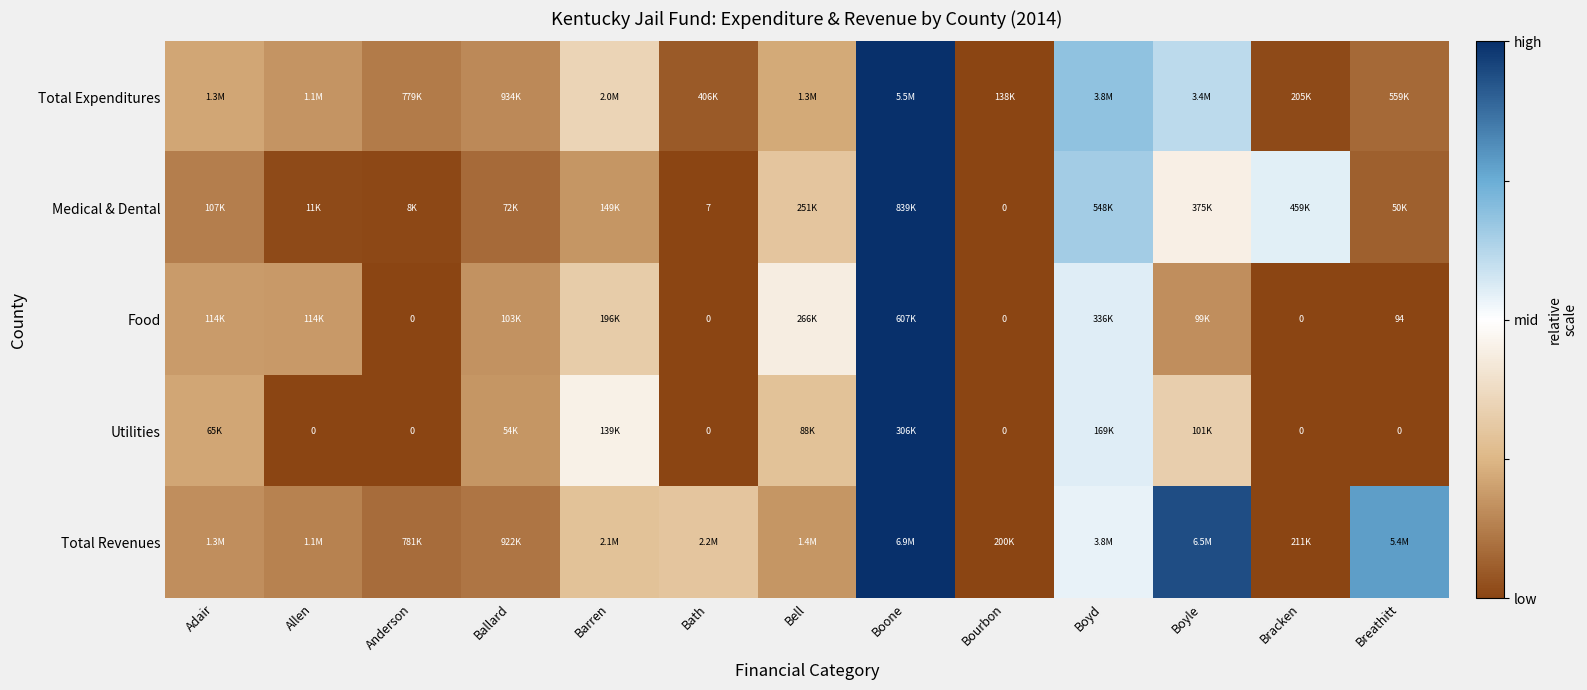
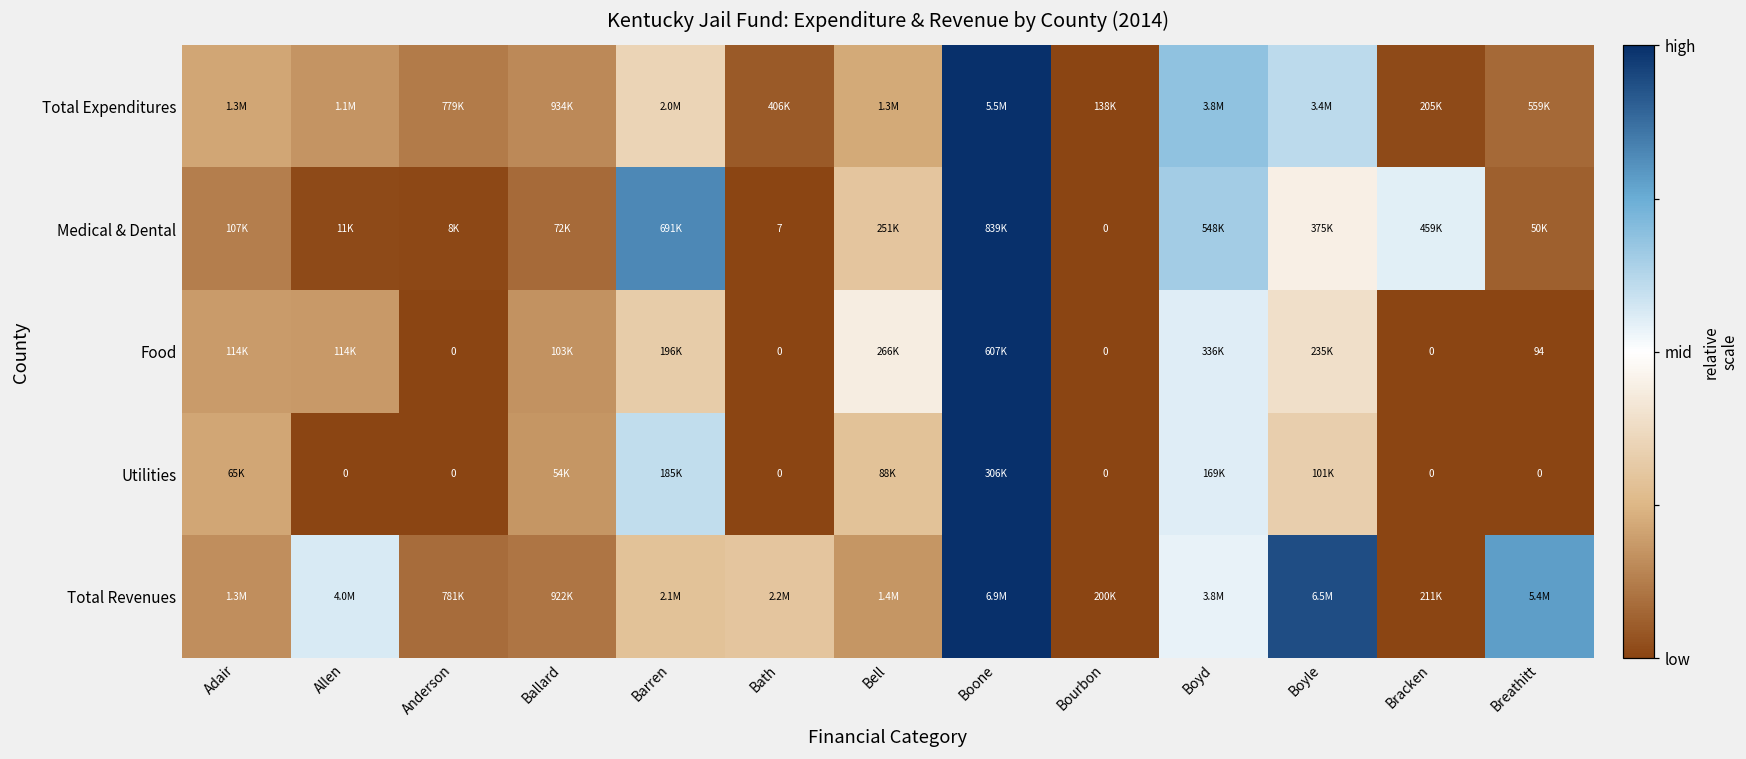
Medical & Dental, Barren: 149K -> 691K
Food, Boyle: 99K -> 235K
Utilities, Barren: 139K -> 185K
Total Revenues, Allen: 1.1M -> 4.0M
